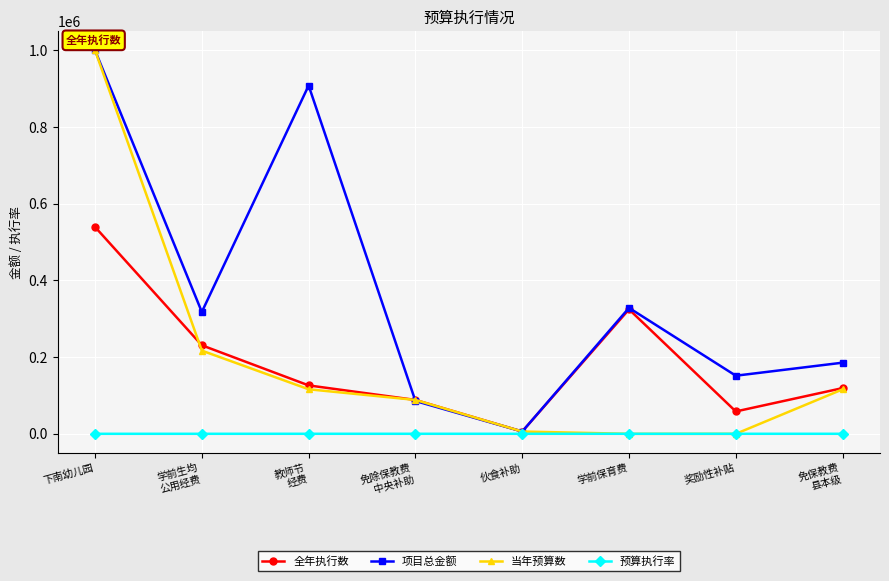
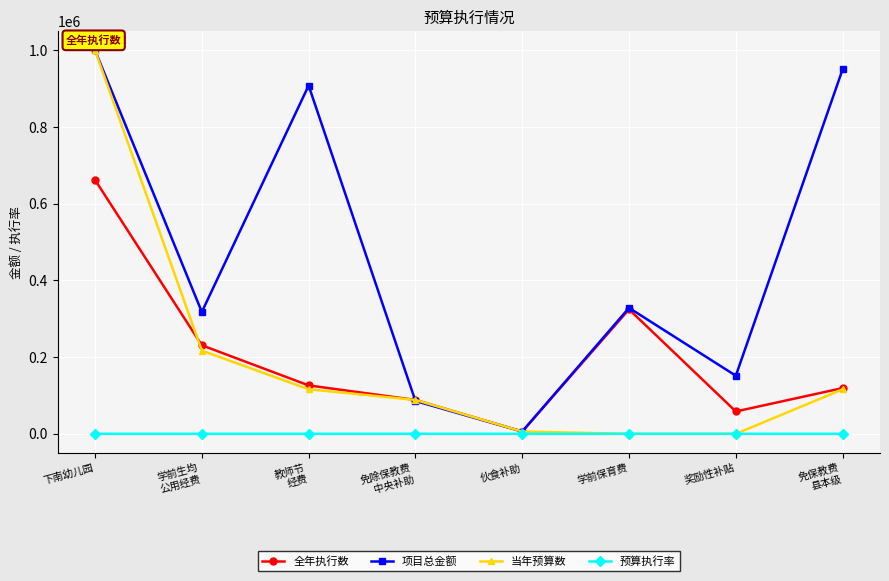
全年执行数, 下南幼儿园: 540000 -> 660000
项目总金额, 免保教费 县本级: 190000 -> 950000
